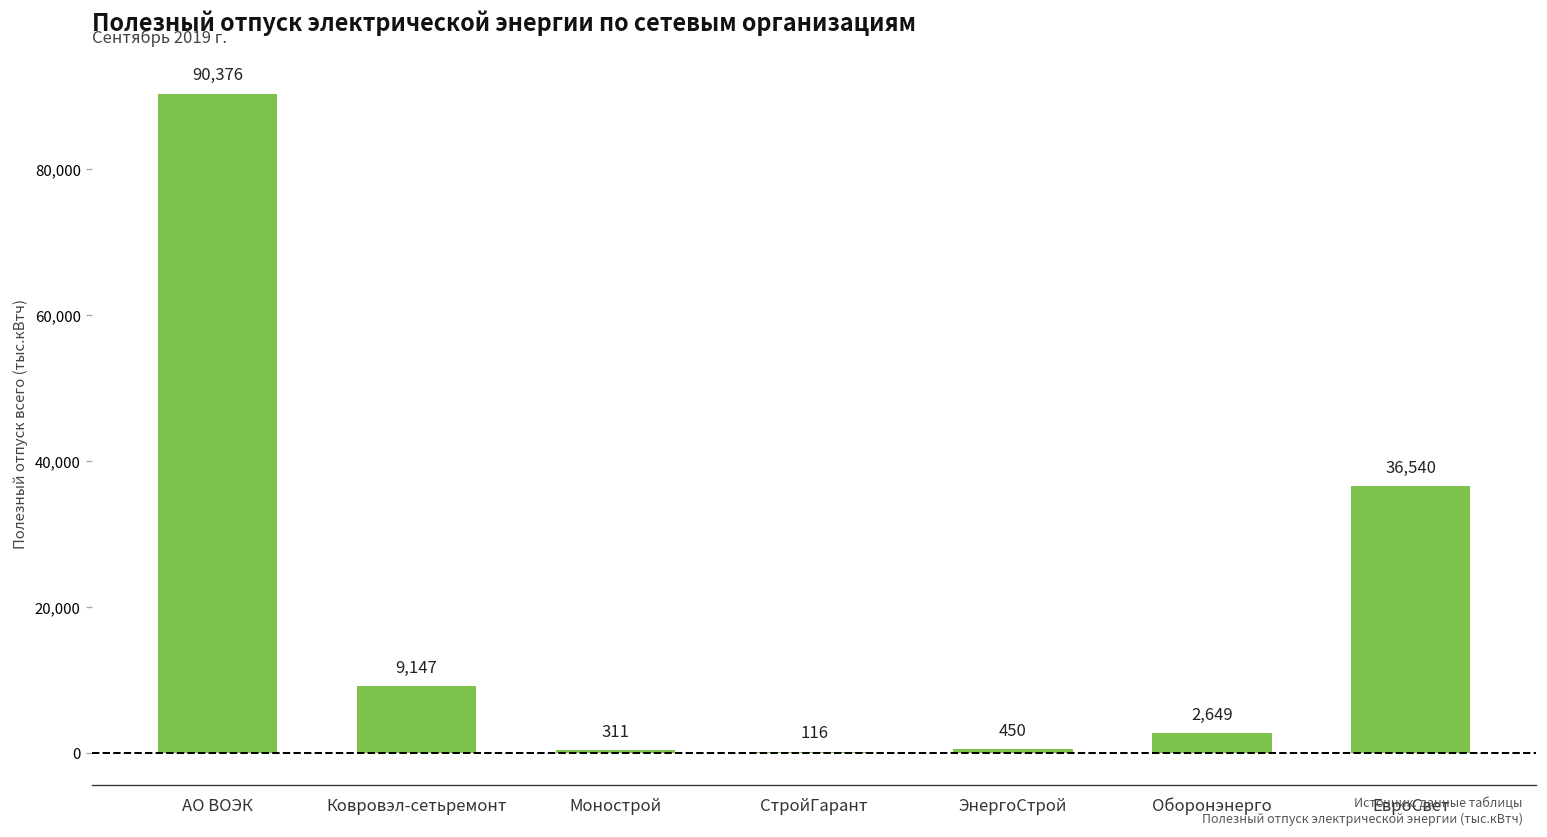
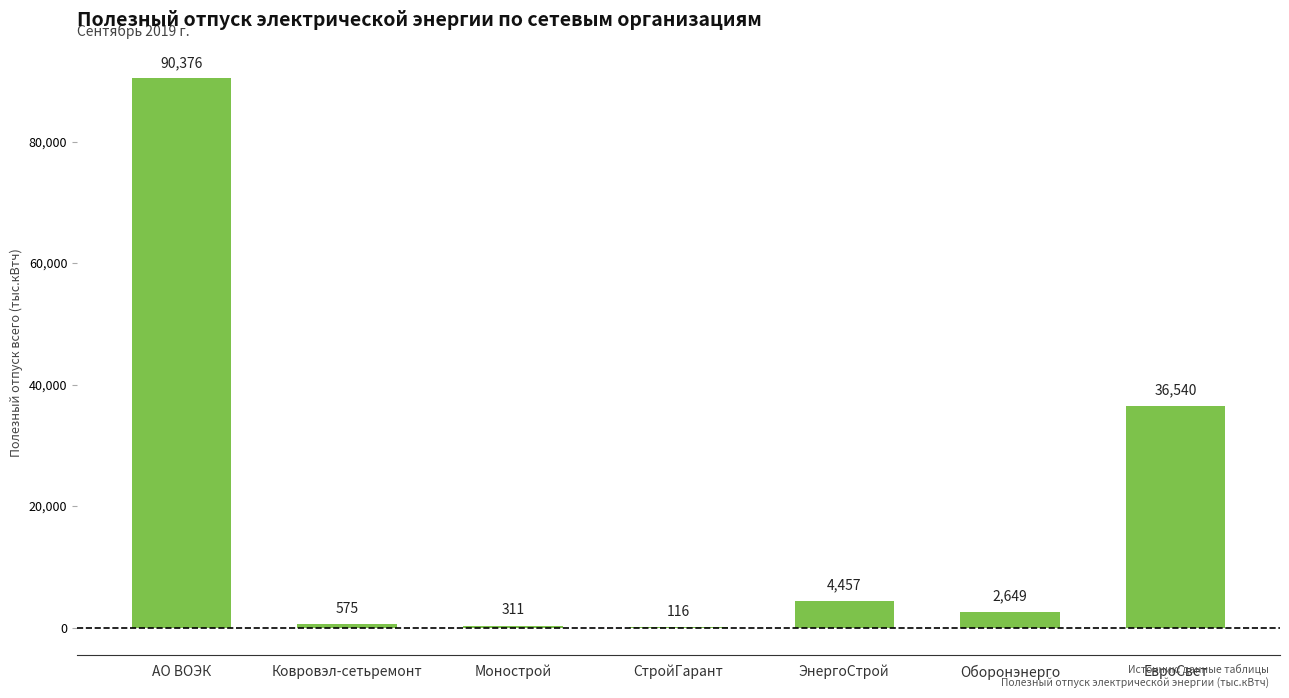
Ковровэл-сетьремонт: 9,147 -> 575
ЭнергоСтрой: 450 -> 4,457
